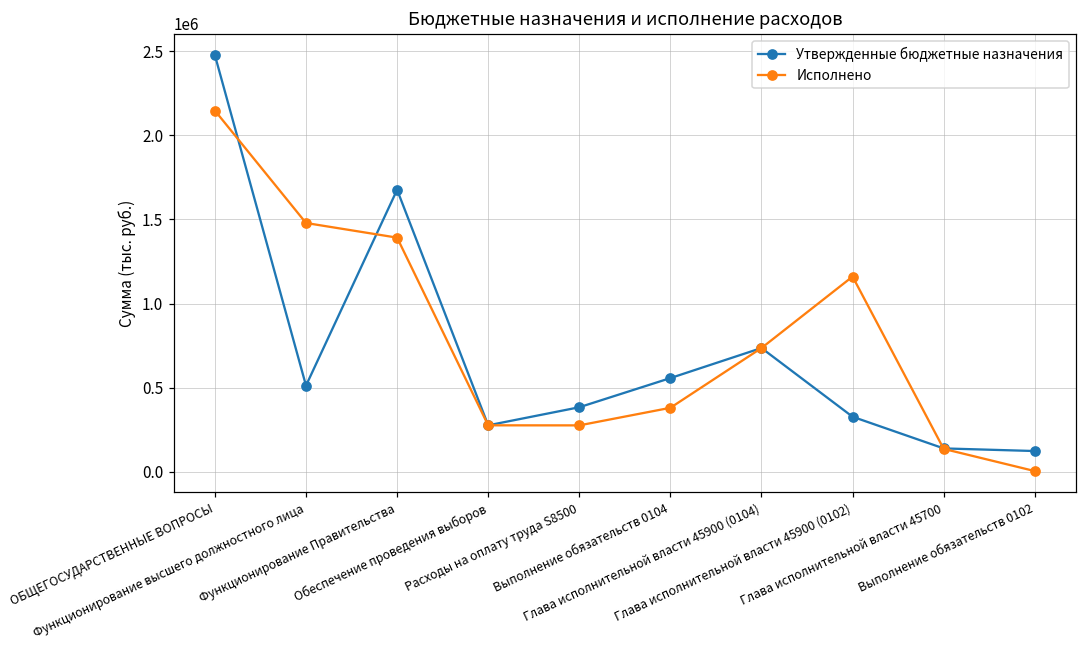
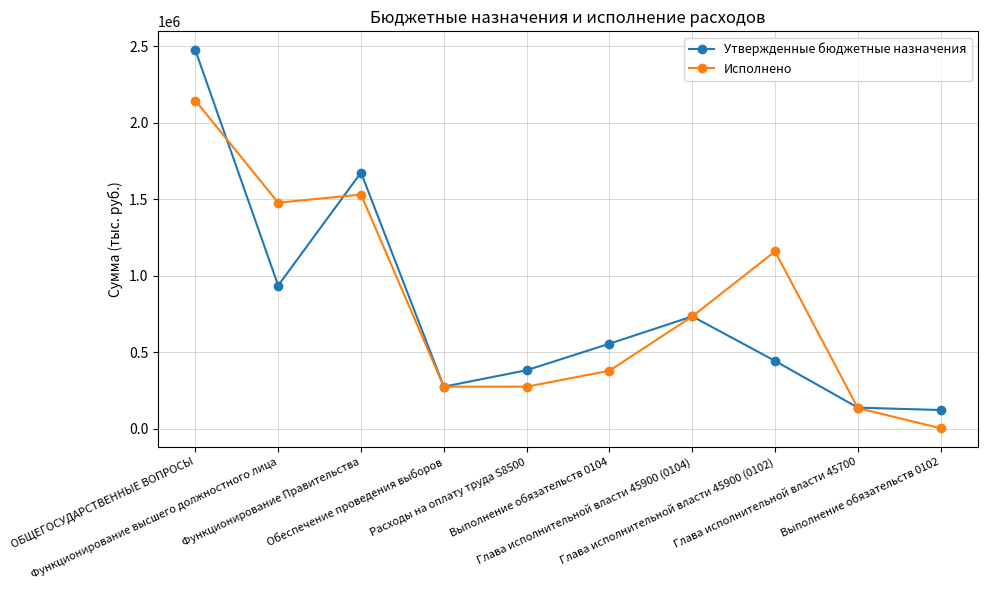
Утвержденные бюджетные назначения, Функционирование высшего должностного лица: 510000 -> 940000
Исполнено, Функционирование Правительства: 1390000 -> 1530000
Утвержденные бюджетные назначения, Глава исполнительной власти 45900 (0102): 330000 -> 440000
